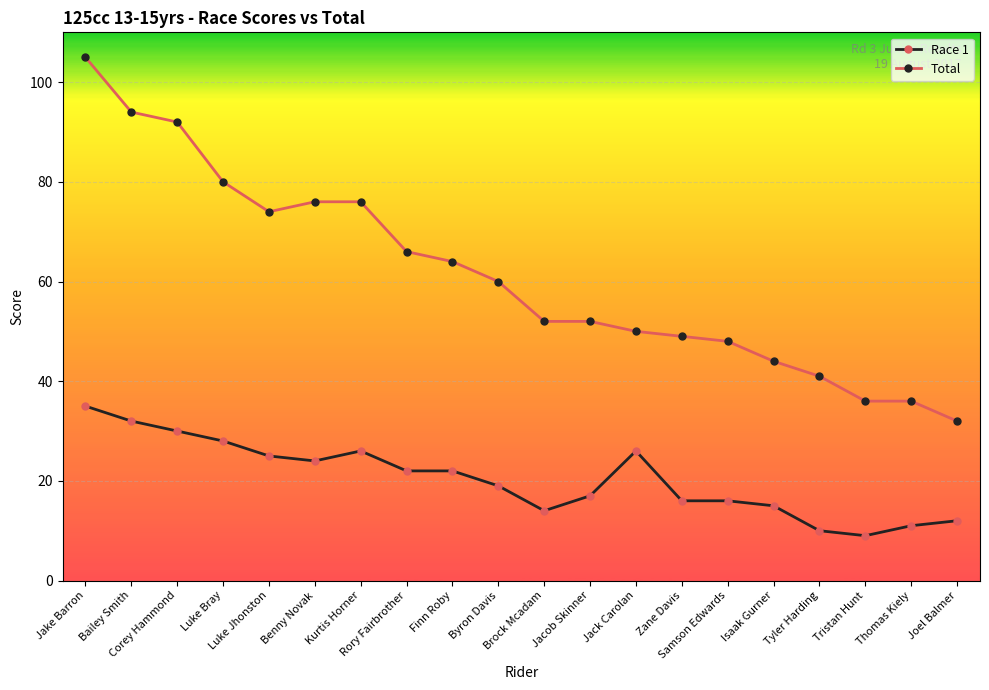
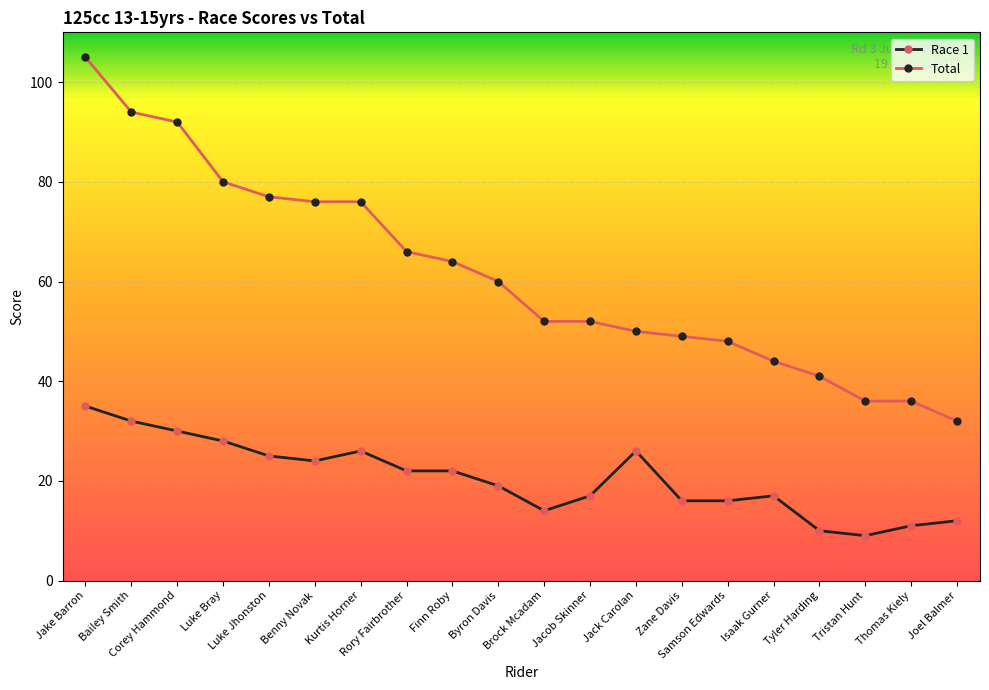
Total, Luke Jhonston: 74 -> 77
Race 1, Isaak Gurner: 15 -> 17
